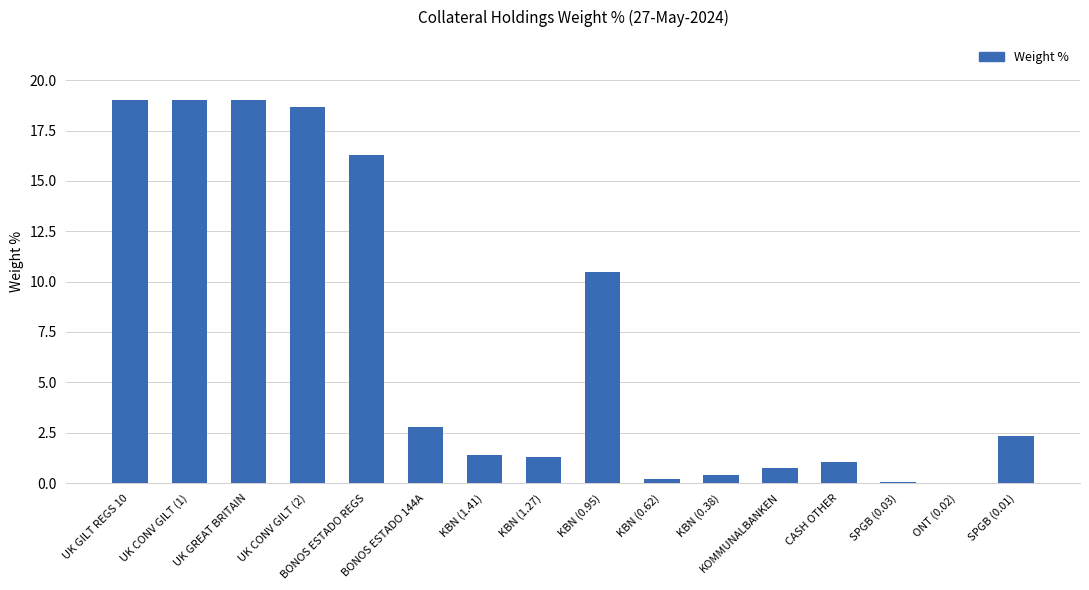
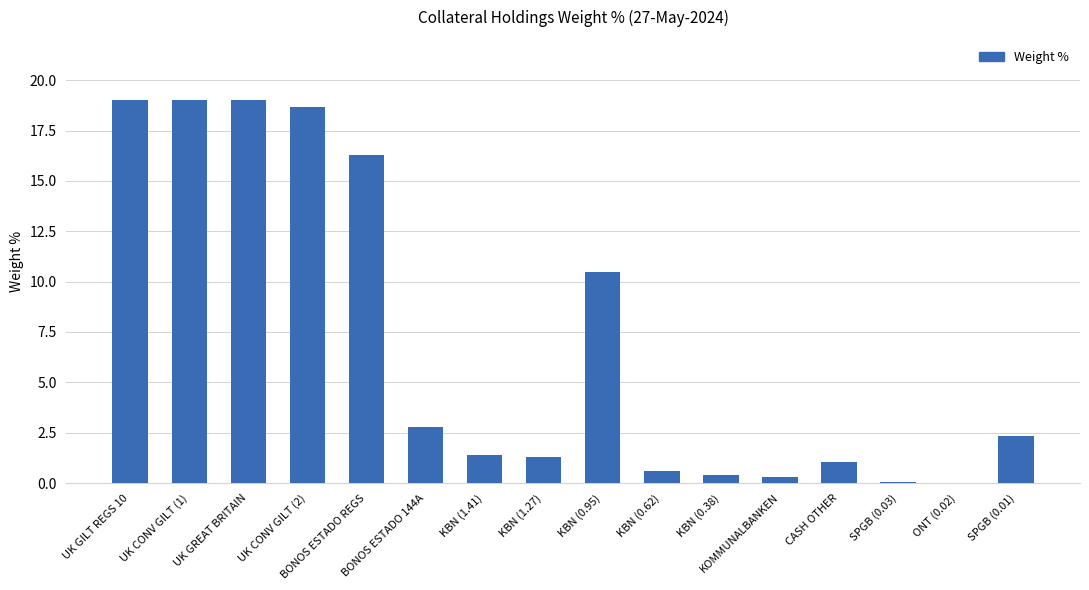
KBN (0.62): 0.2 -> 0.6
KOMMUNALBANKEN: 0.8 -> 0.3
